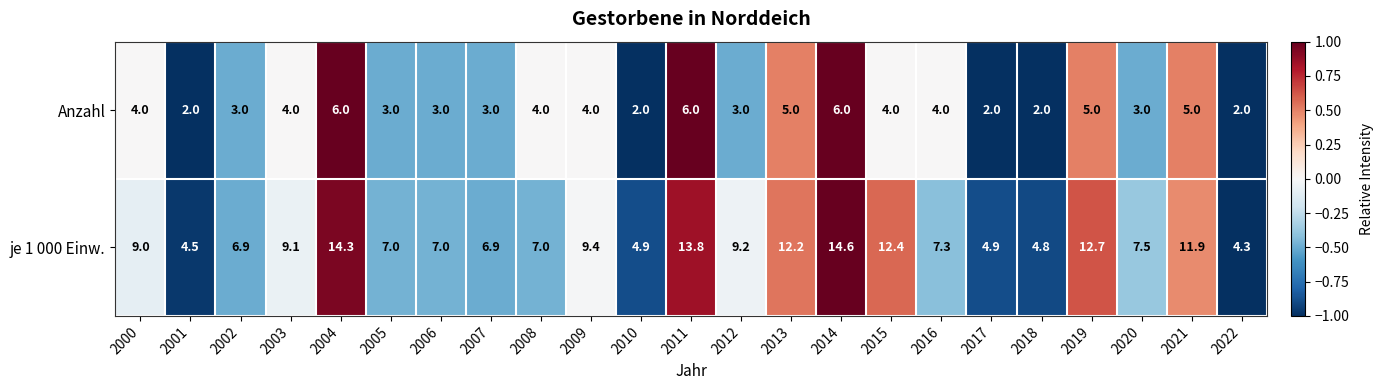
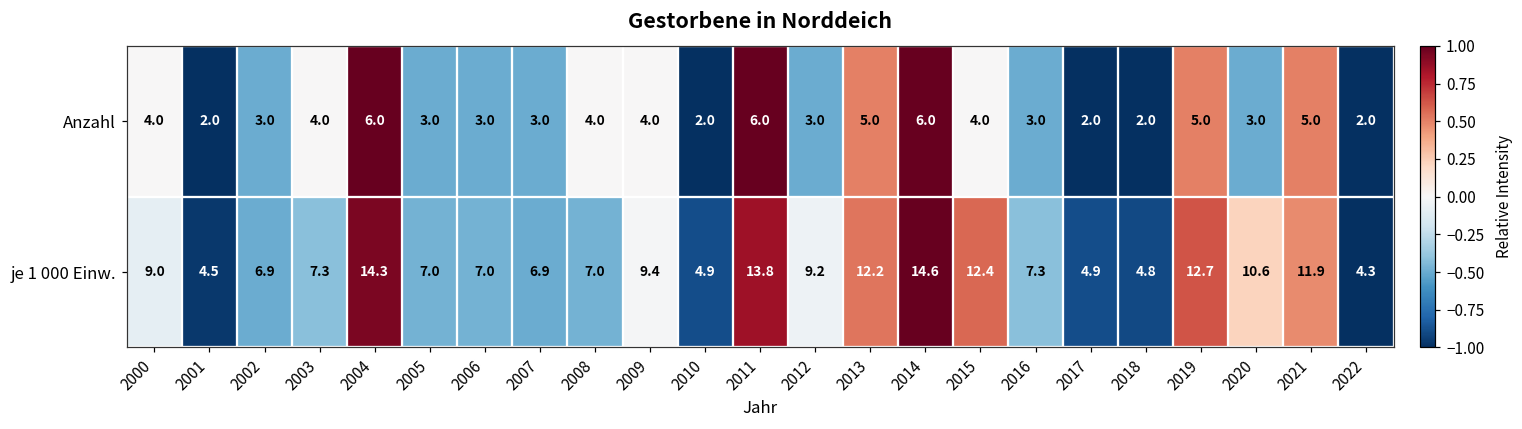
Anzahl, 2016: 4.0 -> 3.0
je 1 000 Einw., 2003: 9.1 -> 7.3
je 1 000 Einw., 2020: 7.5 -> 10.6
